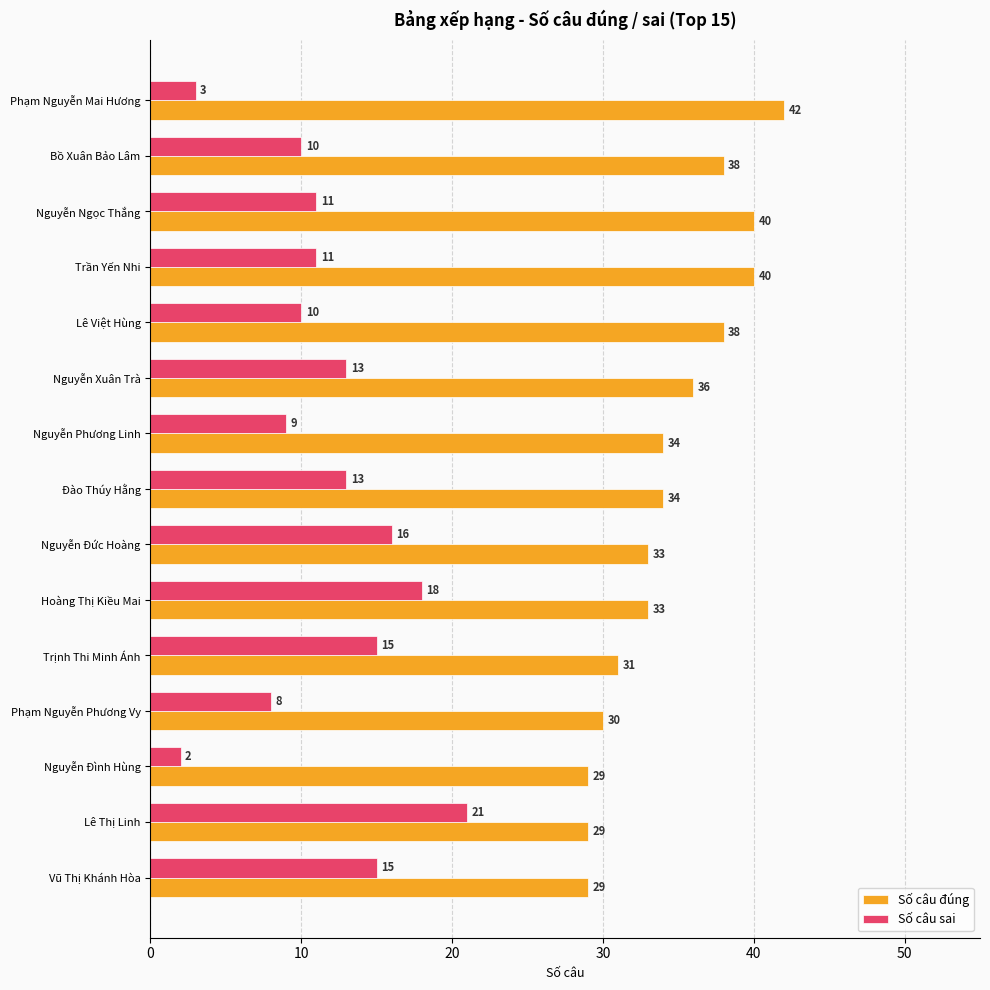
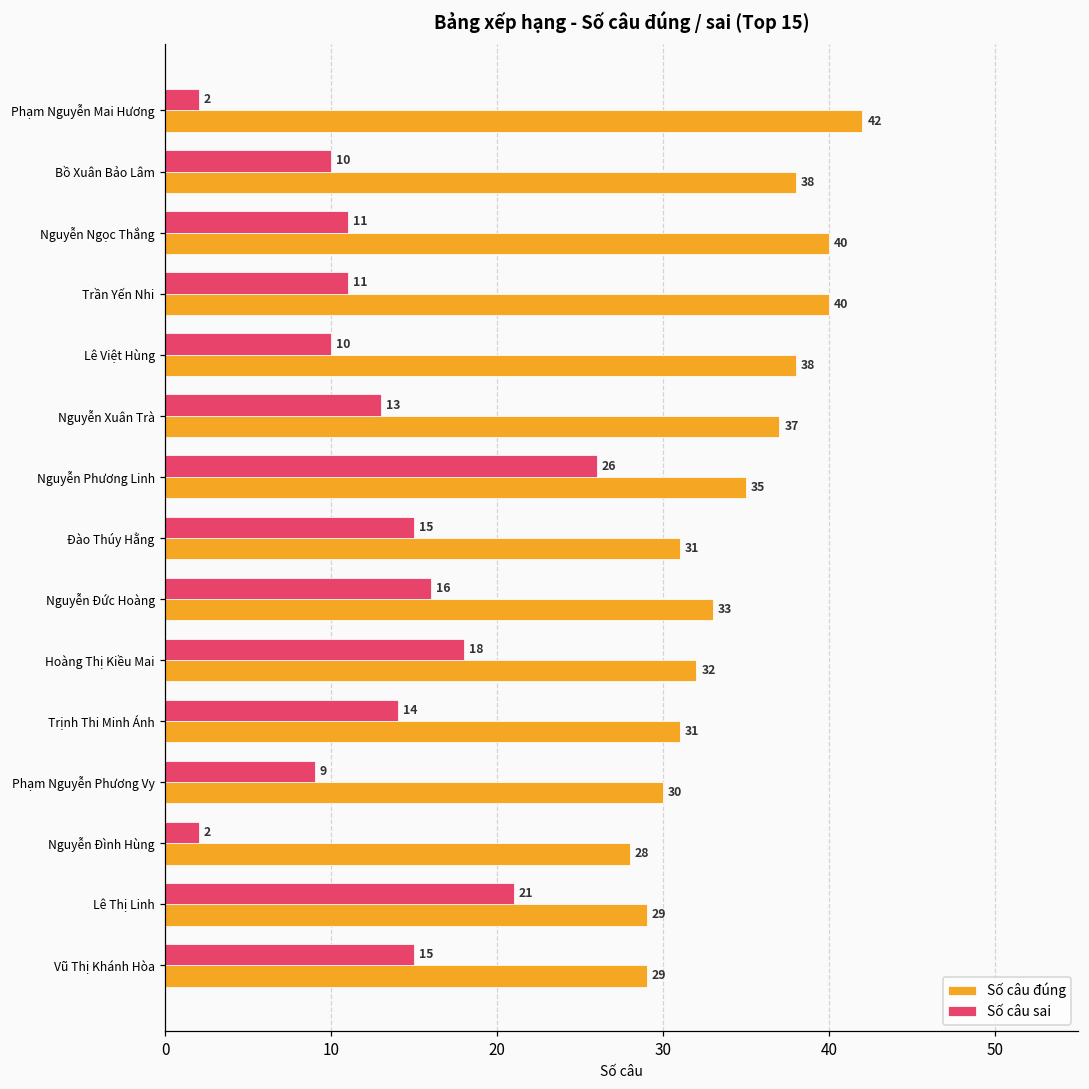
Số câu sai, Phạm Nguyễn Mai Hương: 3 -> 2
Số câu đúng, Nguyễn Xuân Trà: 36 -> 37
Số câu sai, Nguyễn Phương Linh: 9 -> 26
Số câu đúng, Nguyễn Phương Linh: 34 -> 35
Số câu sai, Đào Thúy Hằng: 13 -> 15
Số câu đúng, Đào Thúy Hằng: 34 -> 31
Số câu đúng, Hoàng Thị Kiều Mai: 33 -> 32
Số câu sai, Trịnh Thi Minh Ánh: 15 -> 14
Số câu sai, Phạm Nguyễn Phương Vy: 8 -> 9
Số câu đúng, Nguyễn Đình Hùng: 29 -> 28
